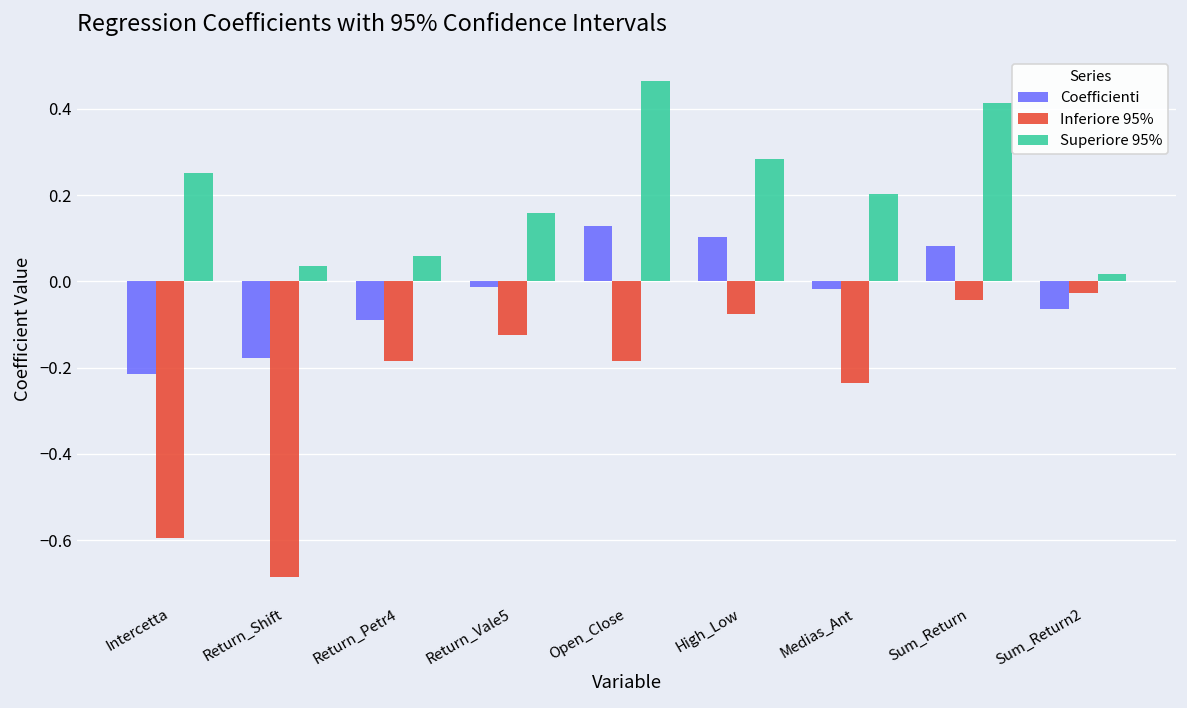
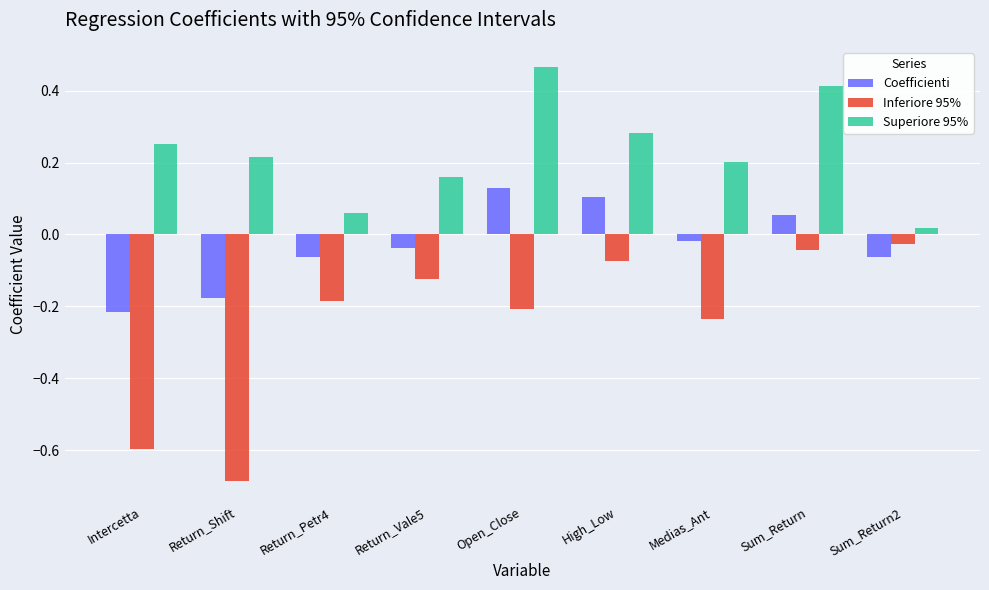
Superiore 95%, Return_Shift: 0.04 -> 0.21
Coefficienti, Return_Petr4: -0.09 -> -0.06
Coefficienti, Return_Vale5: -0.01 -> -0.04
Inferiore 95%, Open_Close: -0.18 -> -0.21
Coefficienti, Sum_Return: 0.08 -> 0.05
